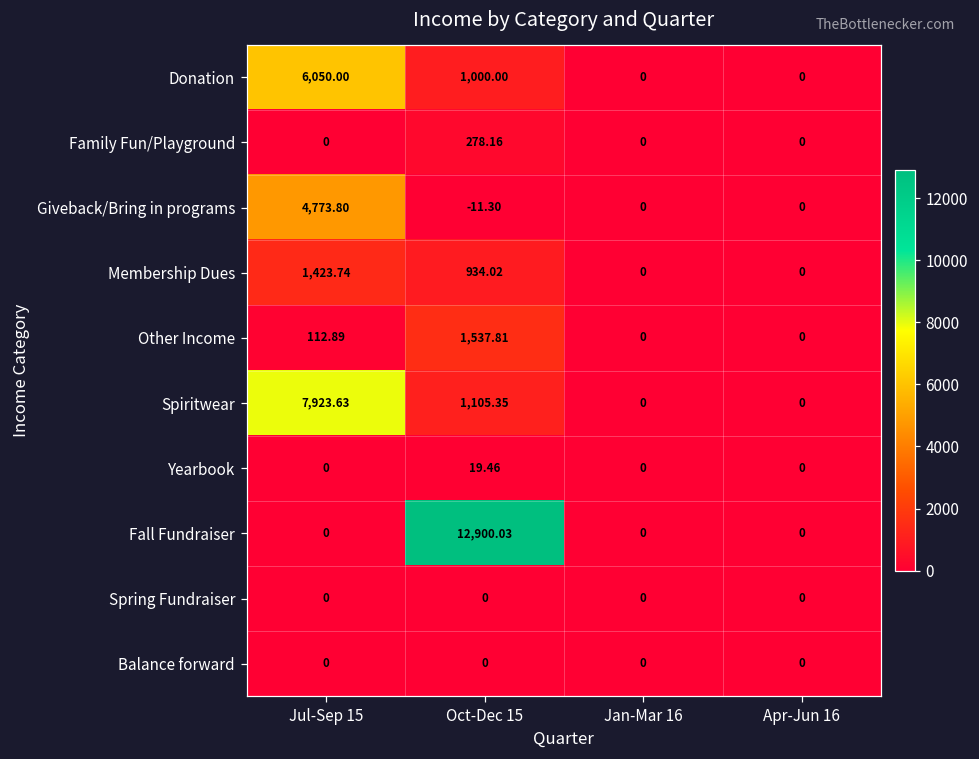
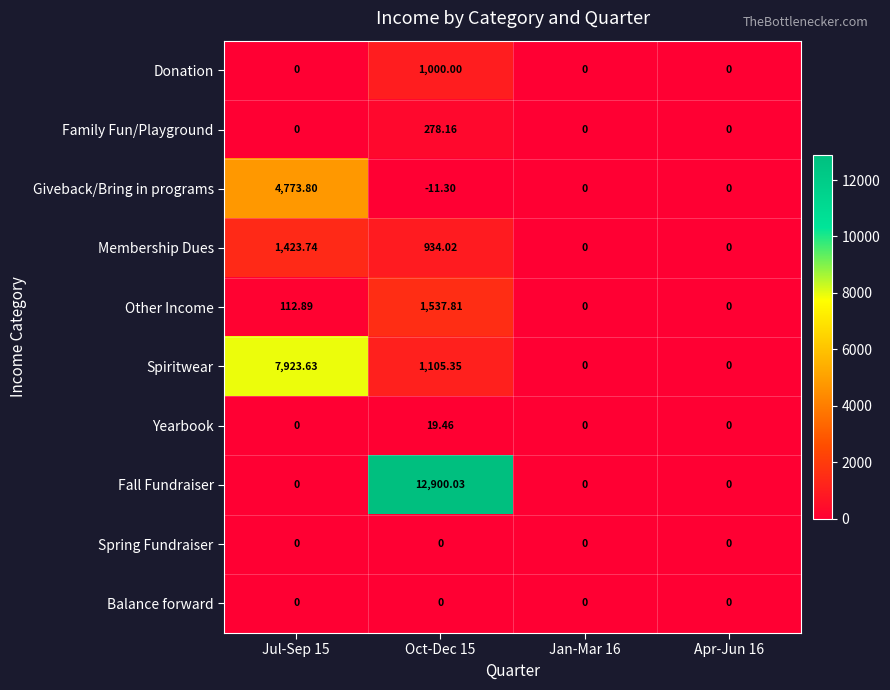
Donation, Jul-Sep 15: 6,050.00 -> 0
